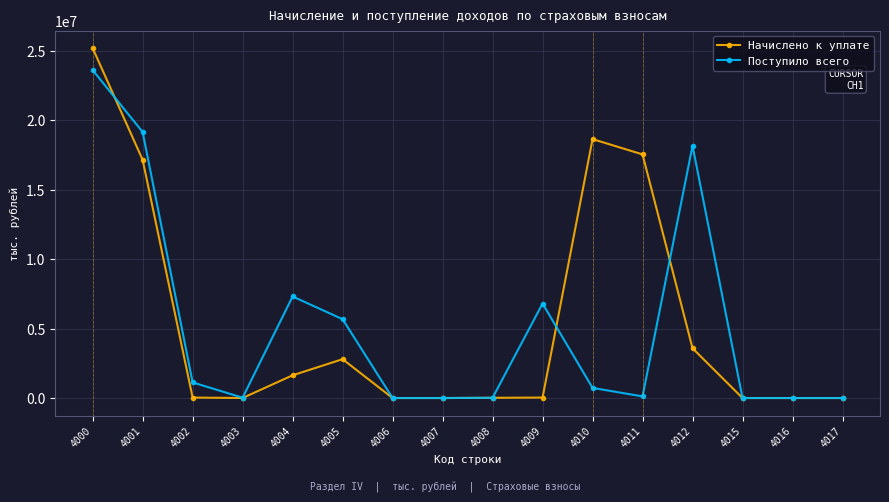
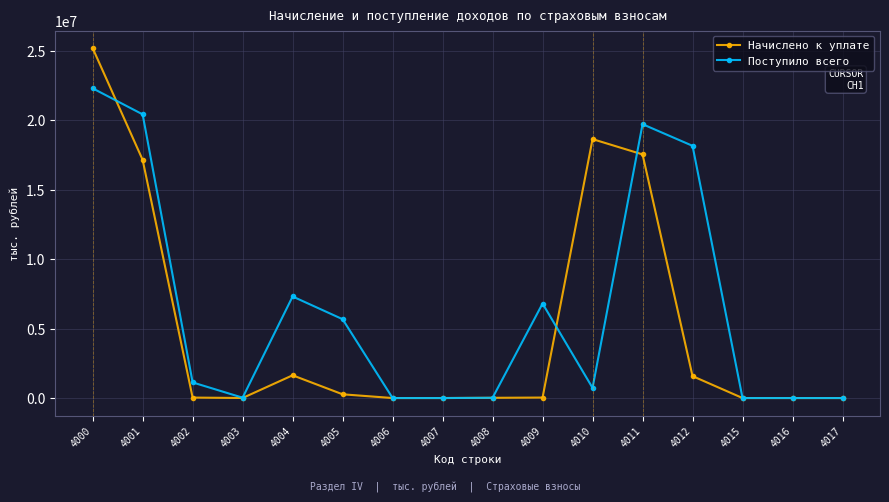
Поступило всего, 4000: 23600000 -> 22300000
Поступило всего, 4001: 19200000 -> 20400000
Начислено к уплате, 4005: 2800000 -> 300000
Поступило всего, 4011: 100000 -> 19700000
Начислено к уплате, 4012: 3600000 -> 1600000
